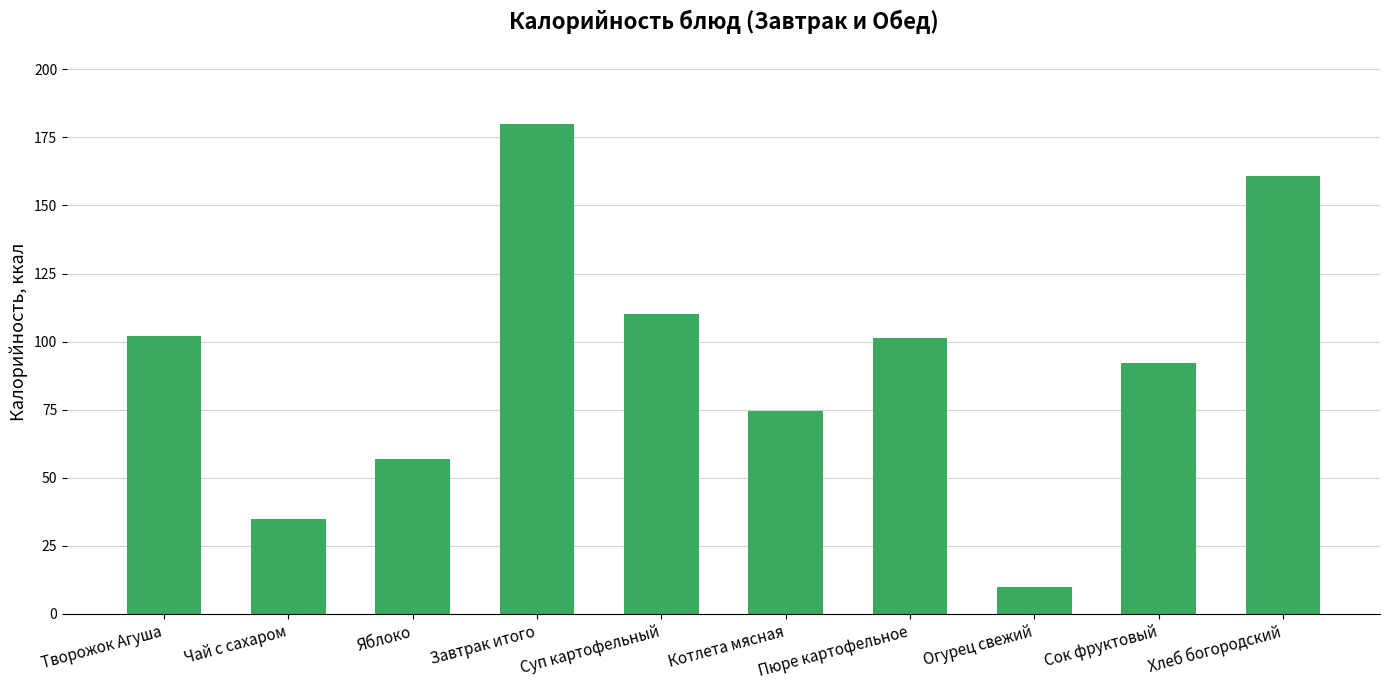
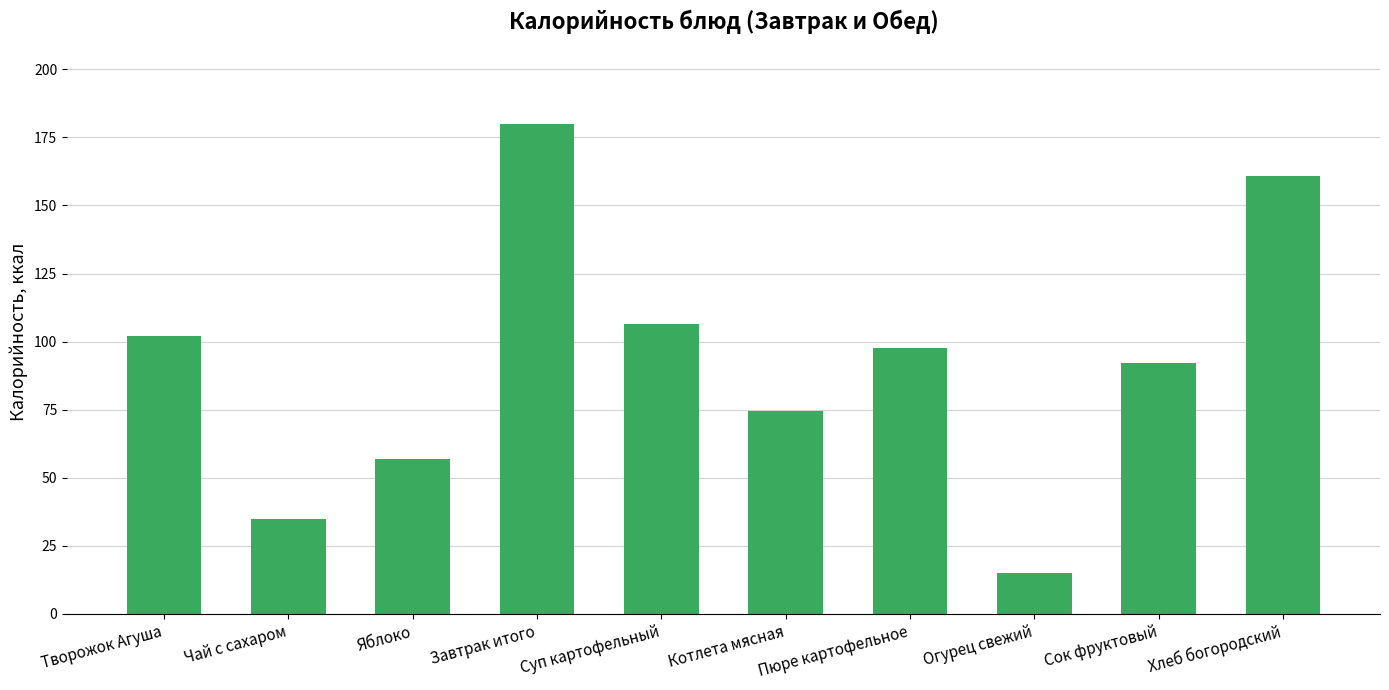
Суп картофельный: 110 -> 106
Пюре картофельное: 101 -> 98
Огурец свежий: 10 -> 15
